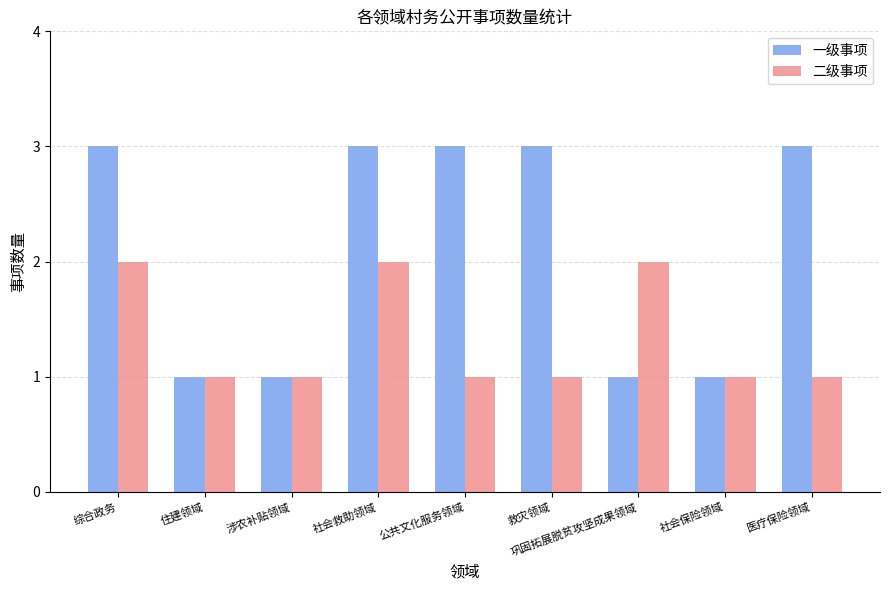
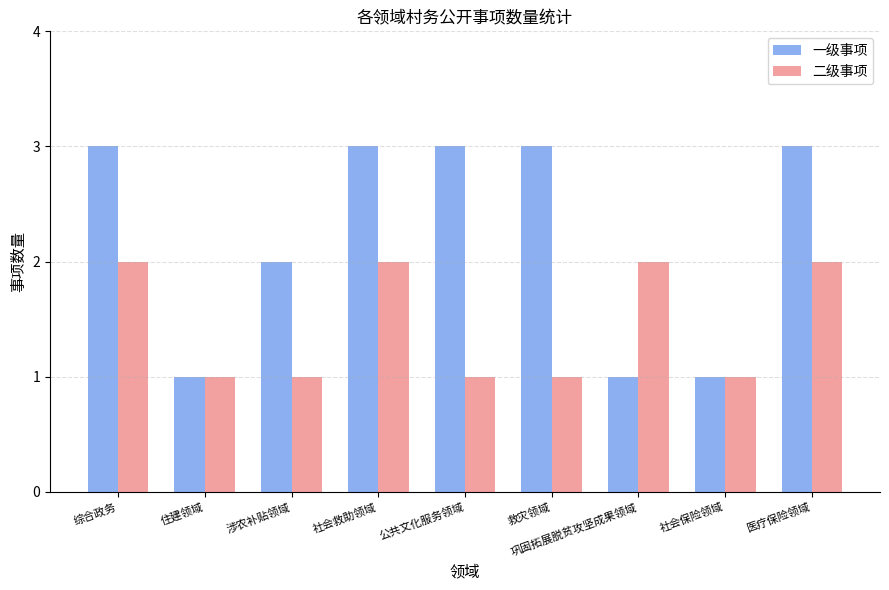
一级事项, 涉农补贴领域: 1 -> 2
二级事项, 医疗保险领域: 1 -> 2
